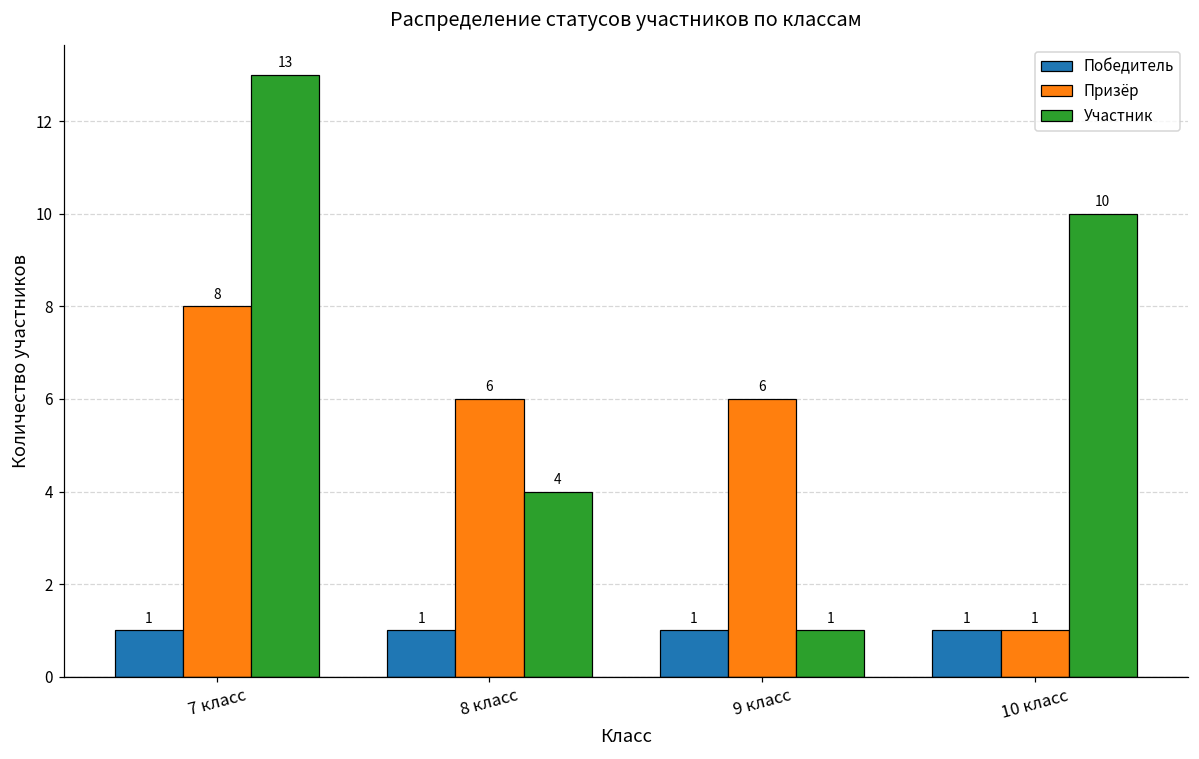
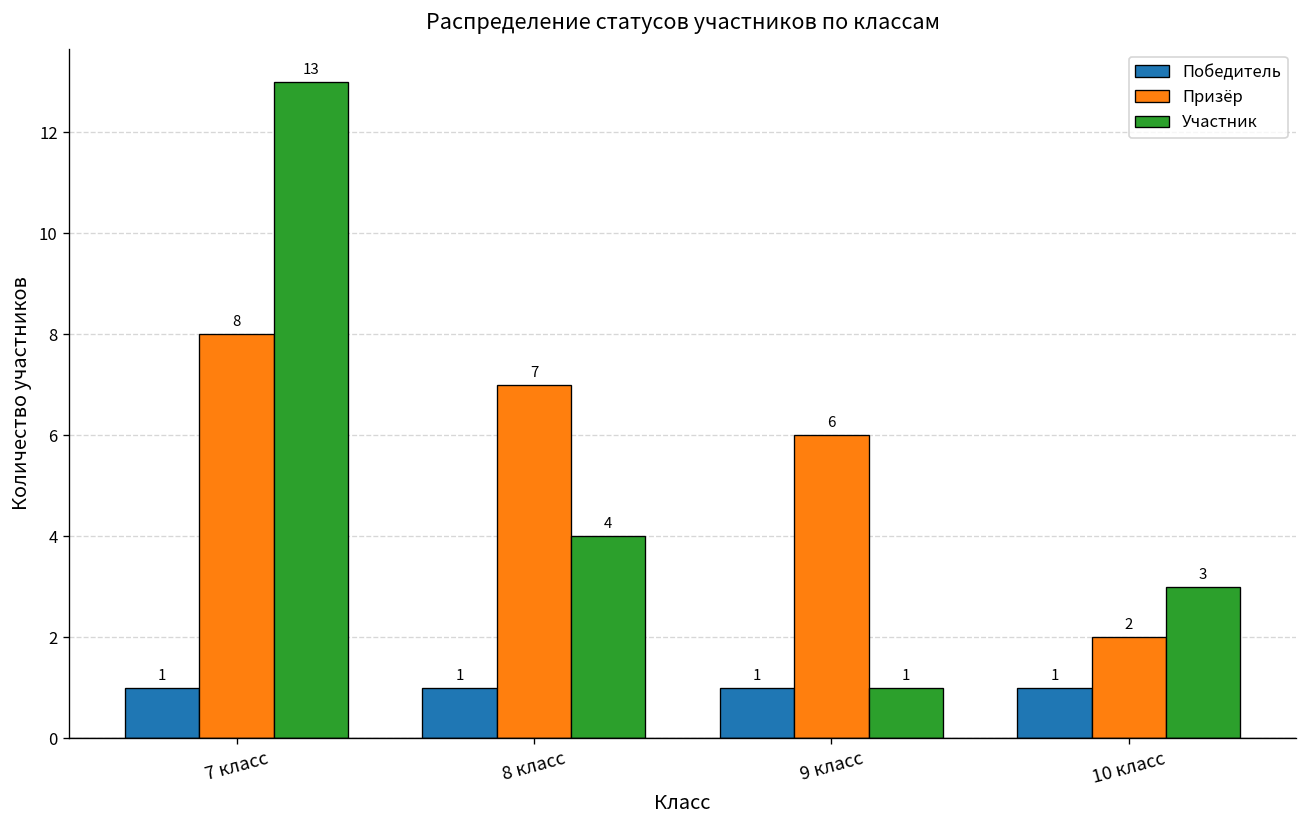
Призёр, 8 класс: 6 -> 7
Призёр, 10 класс: 1 -> 2
Участник, 10 класс: 10 -> 3
